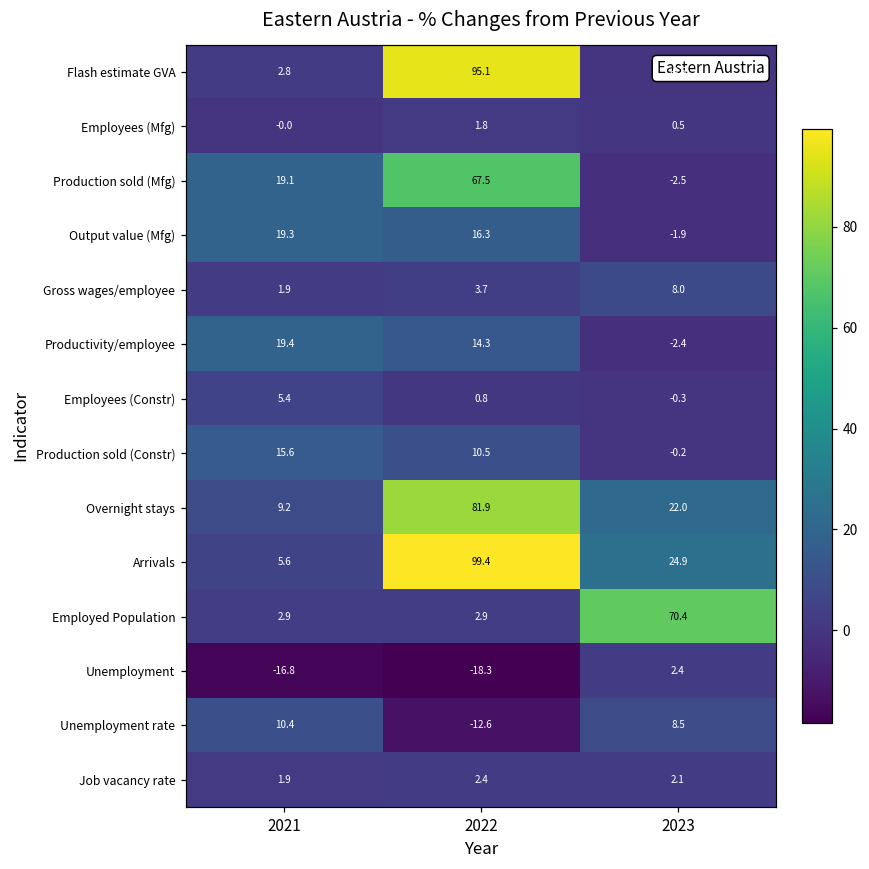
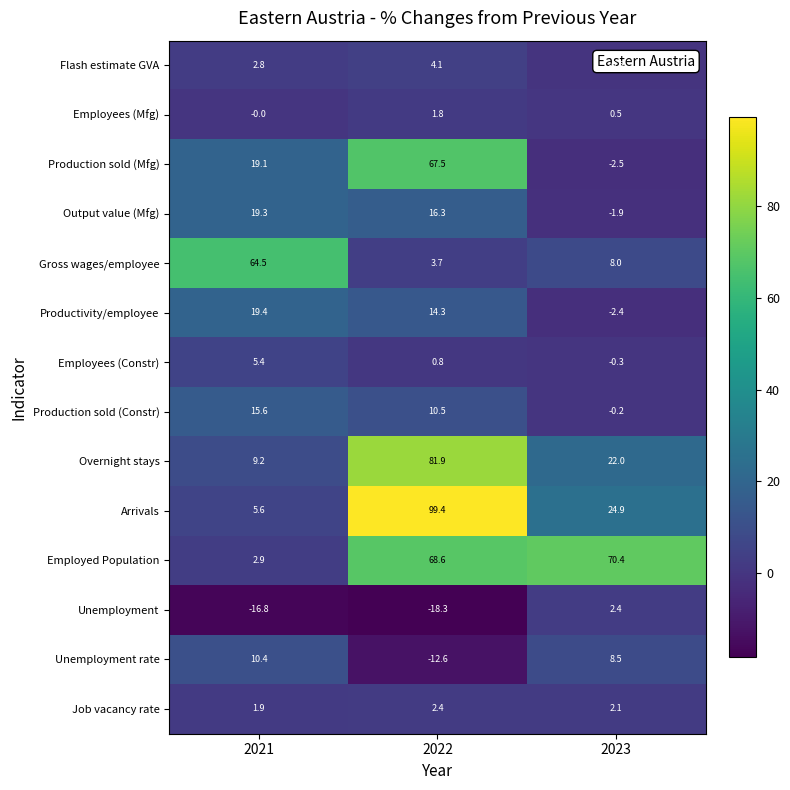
Flash estimate GVA, 2022: 95.1 -> 4.1
Gross wages/employee, 2021: 1.9 -> 64.5
Employed Population, 2022: 2.9 -> 68.6
